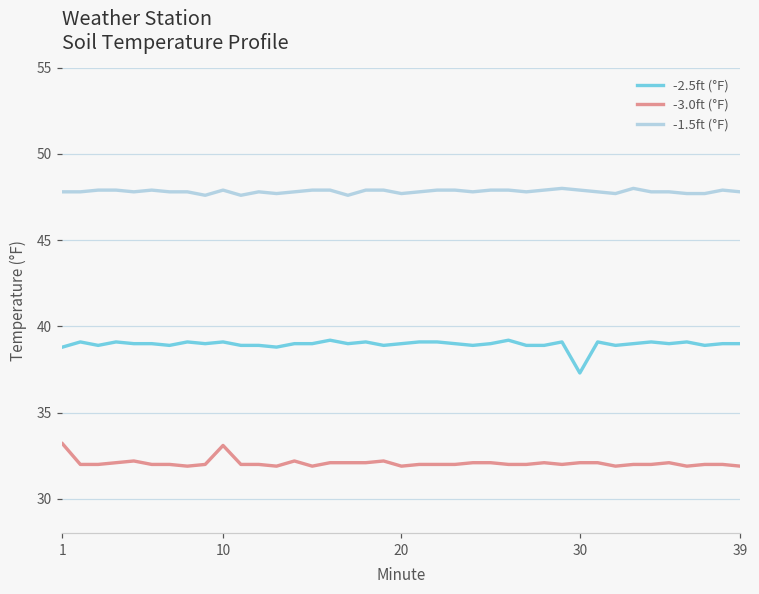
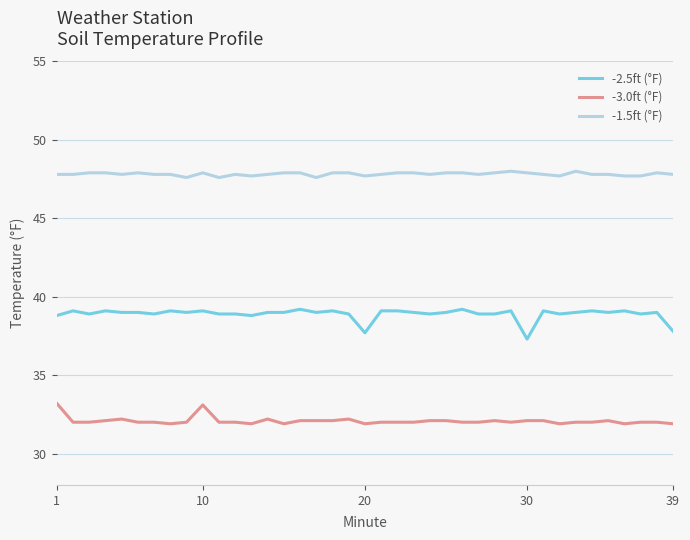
-2.5ft (°F), 20: 39.0 -> 37.7
-2.5ft (°F), 39: 39.0 -> 37.8
